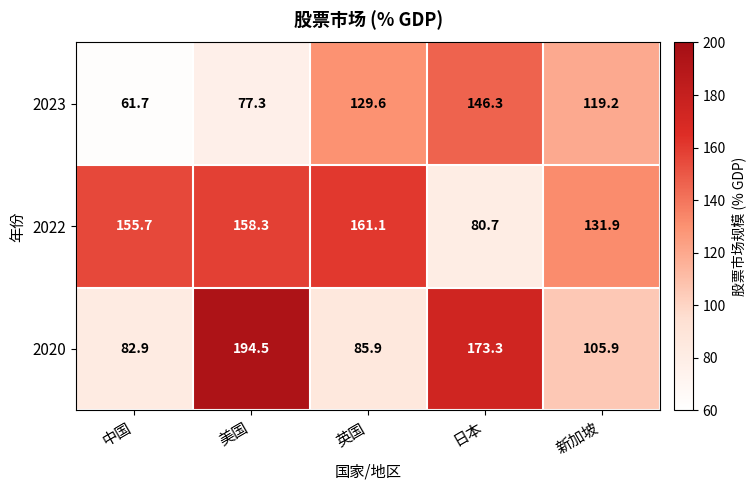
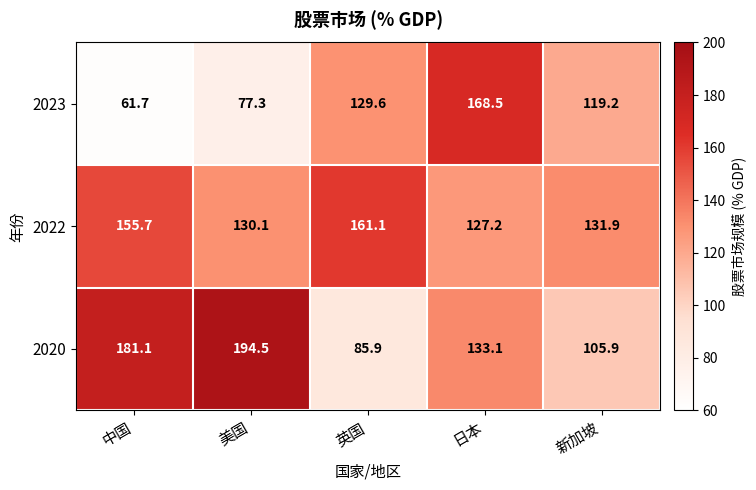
2023, 日本: 146.3 -> 168.5
2022, 美国: 158.3 -> 130.1
2022, 日本: 80.7 -> 127.2
2020, 中国: 82.9 -> 181.1
2020, 日本: 173.3 -> 133.1
